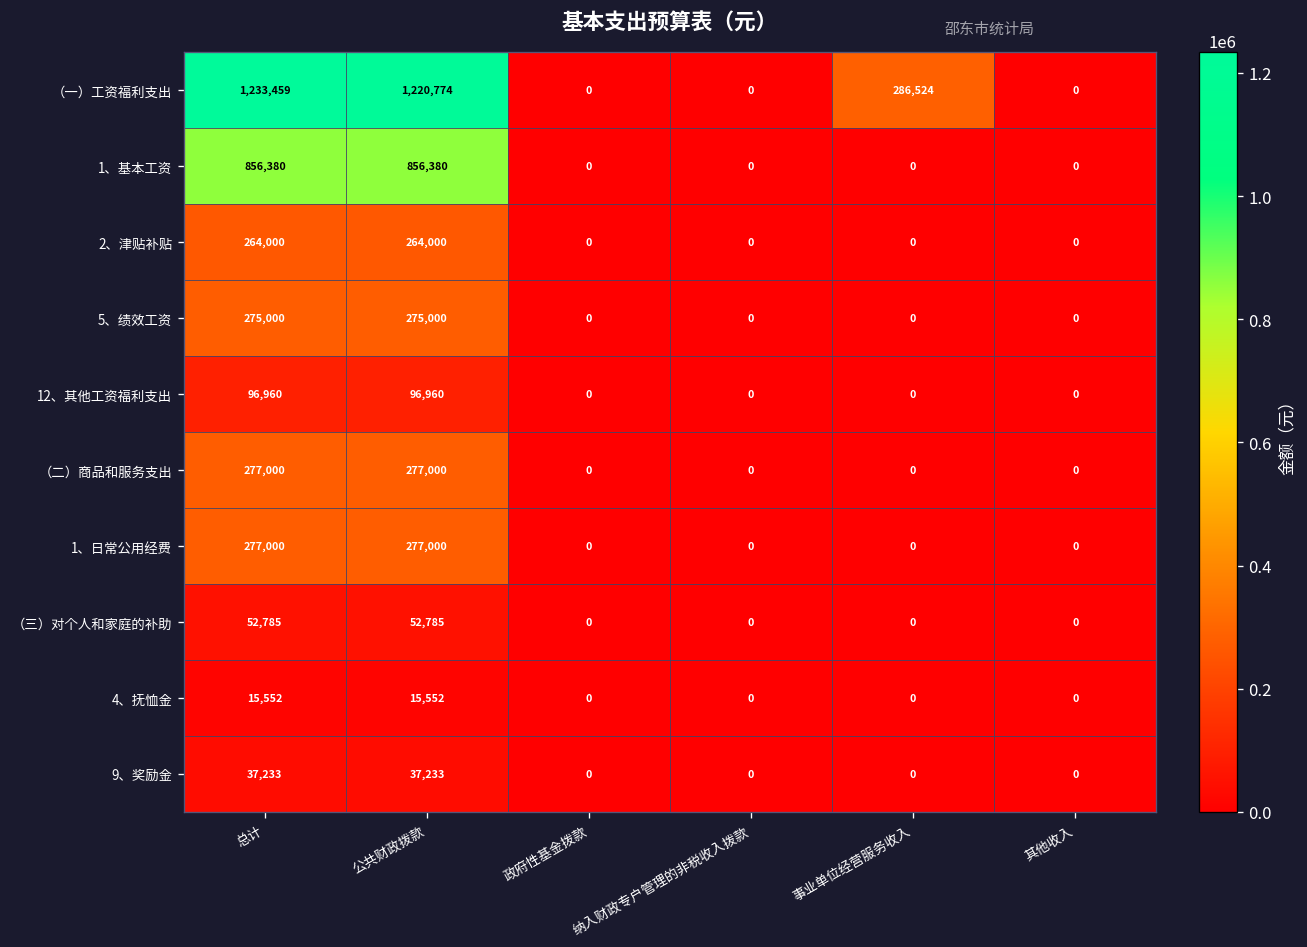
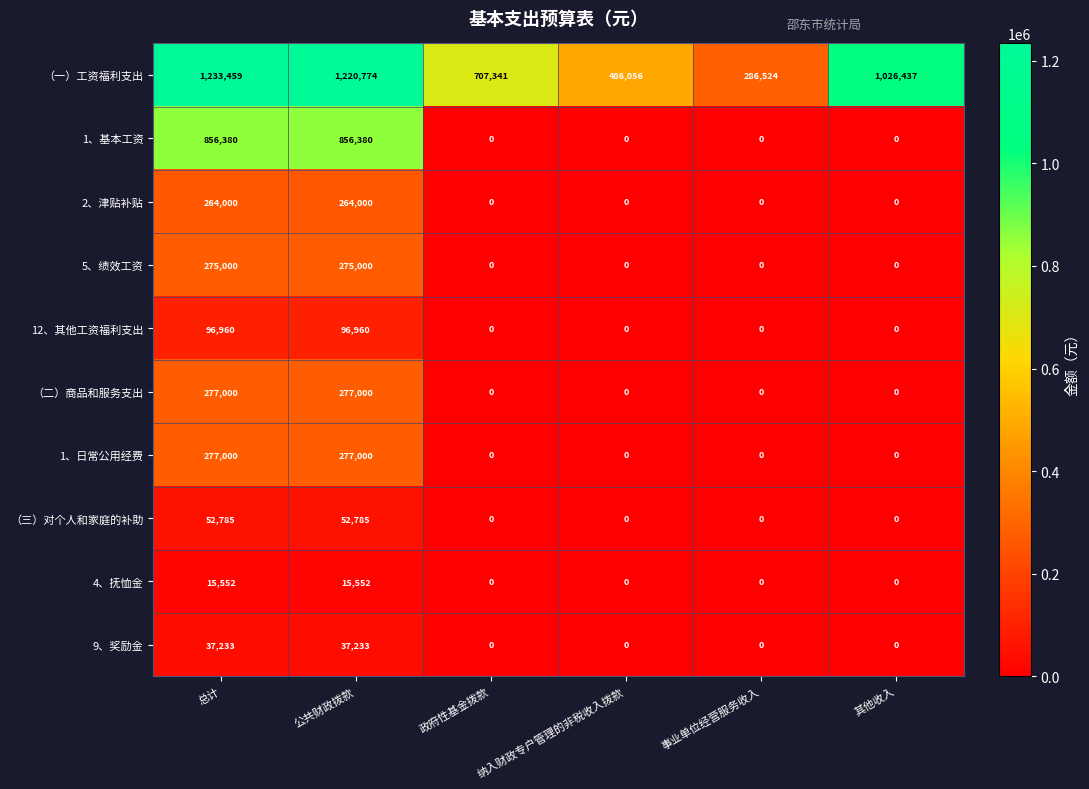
（一）工资福利支出, 政府性基金拨款: 0 -> 707,341
（一）工资福利支出, 纳入财政专户管理的非税收入拨款: 0 -> 486,056
（一）工资福利支出, 其他收入: 0 -> 1,026,437
